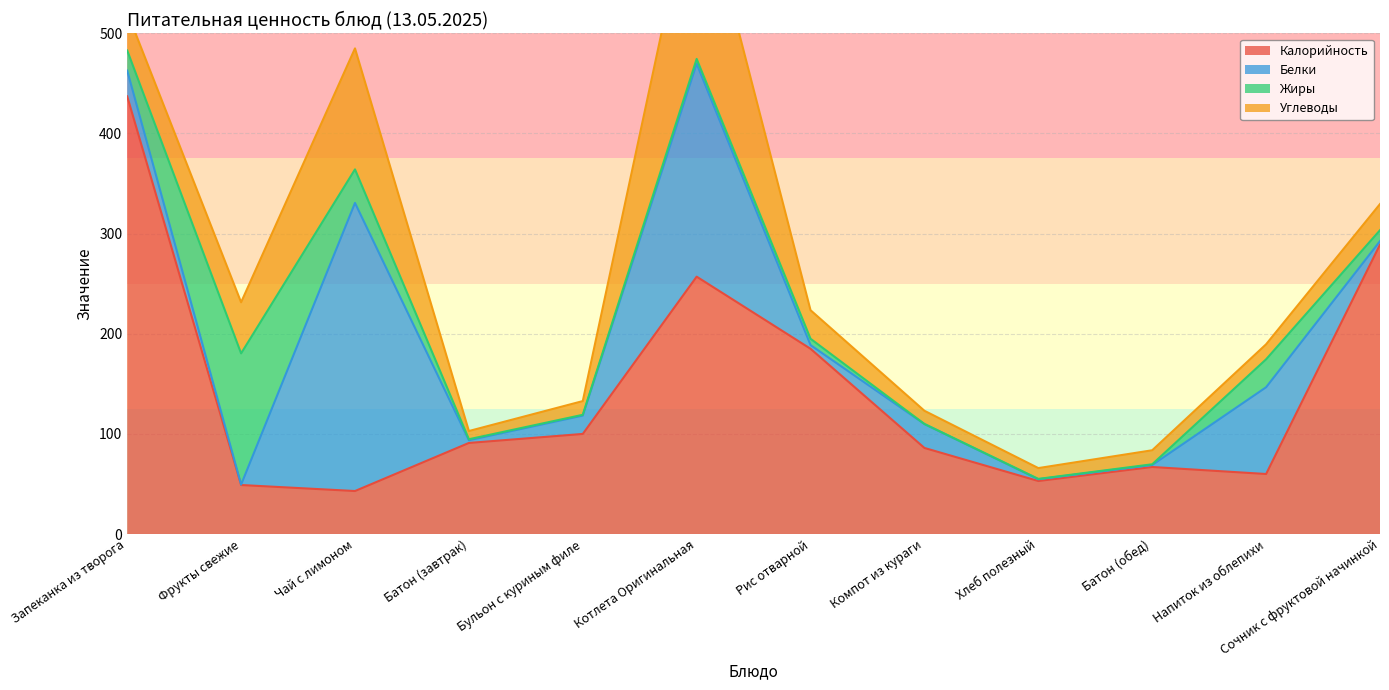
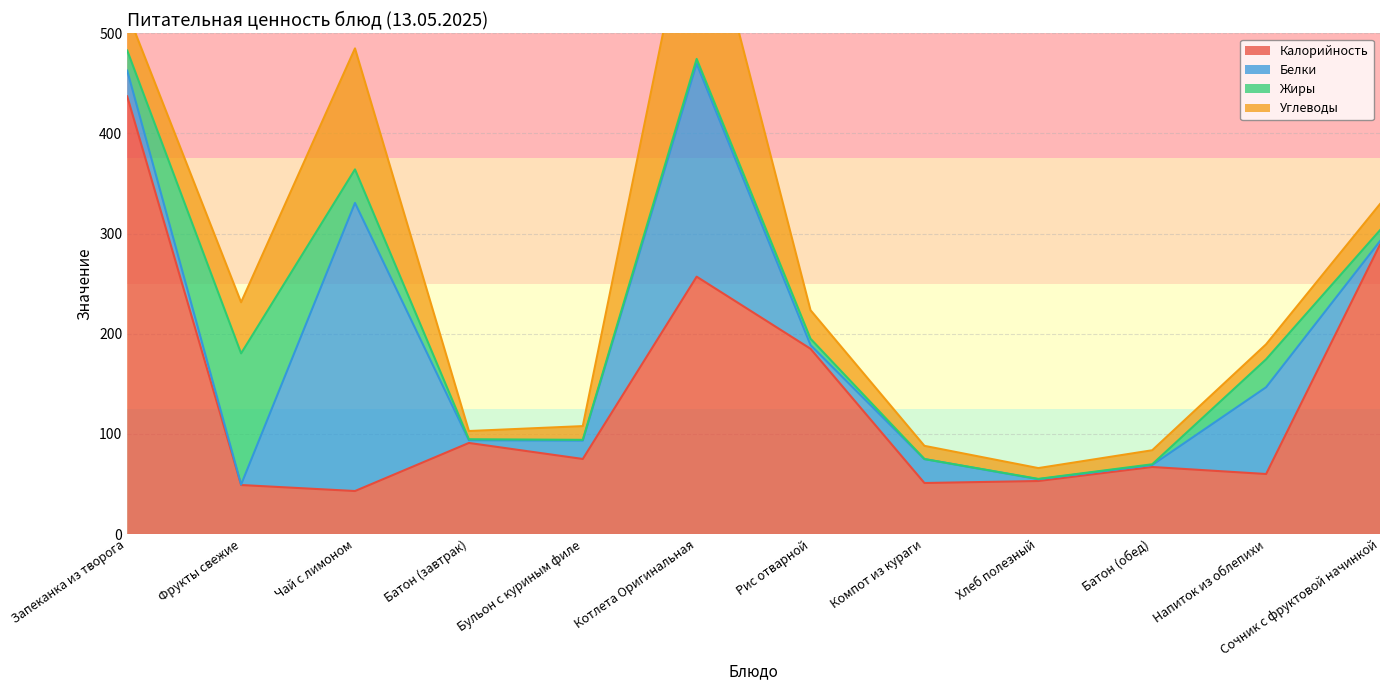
Калорийность, Бульон с куриным филе: 100 -> 75
Калорийность, Компот из кураги: 86 -> 51
